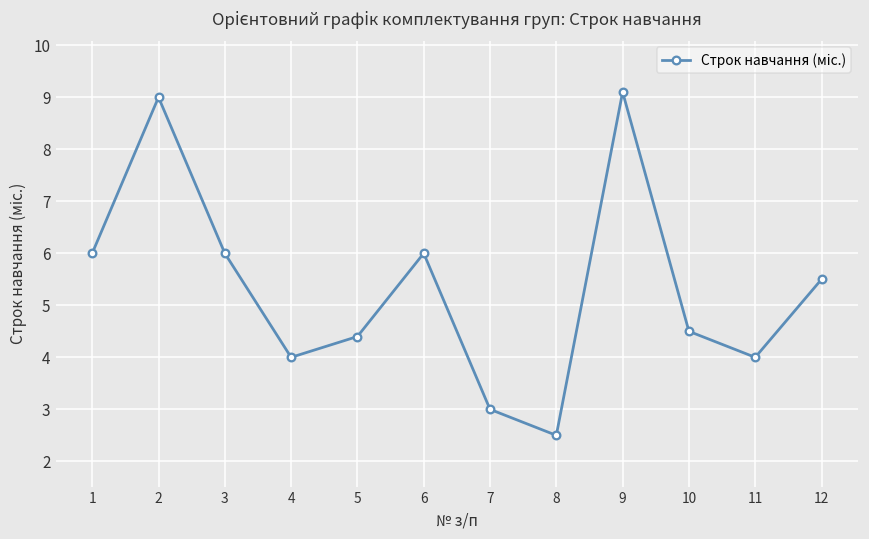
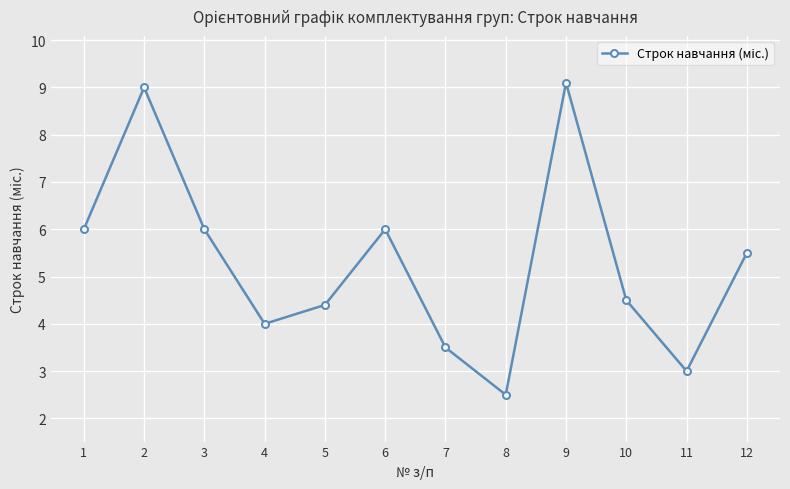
7: 3.0 -> 3.5
11: 4 -> 3
